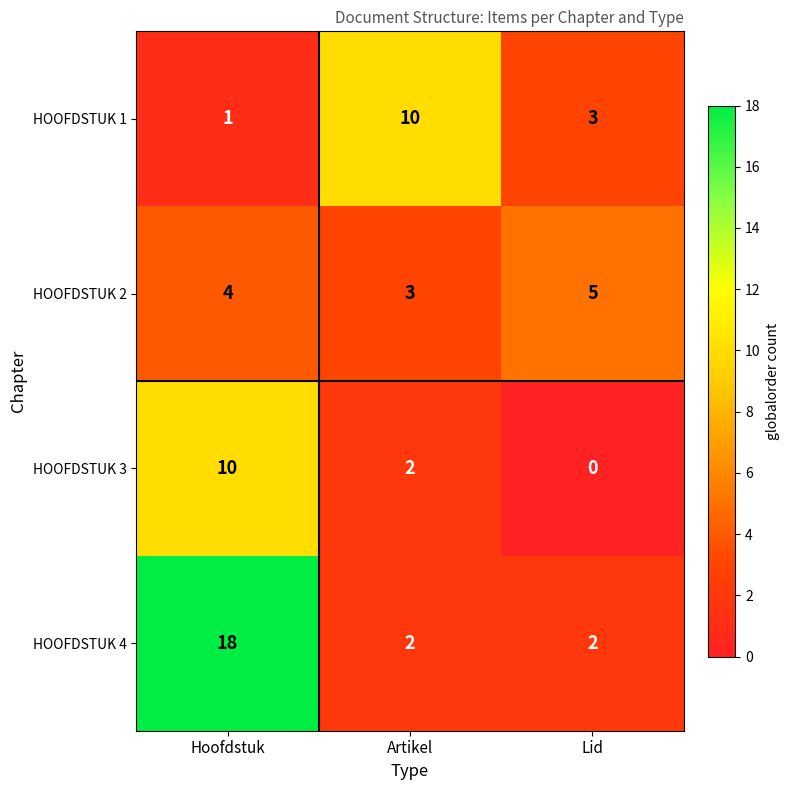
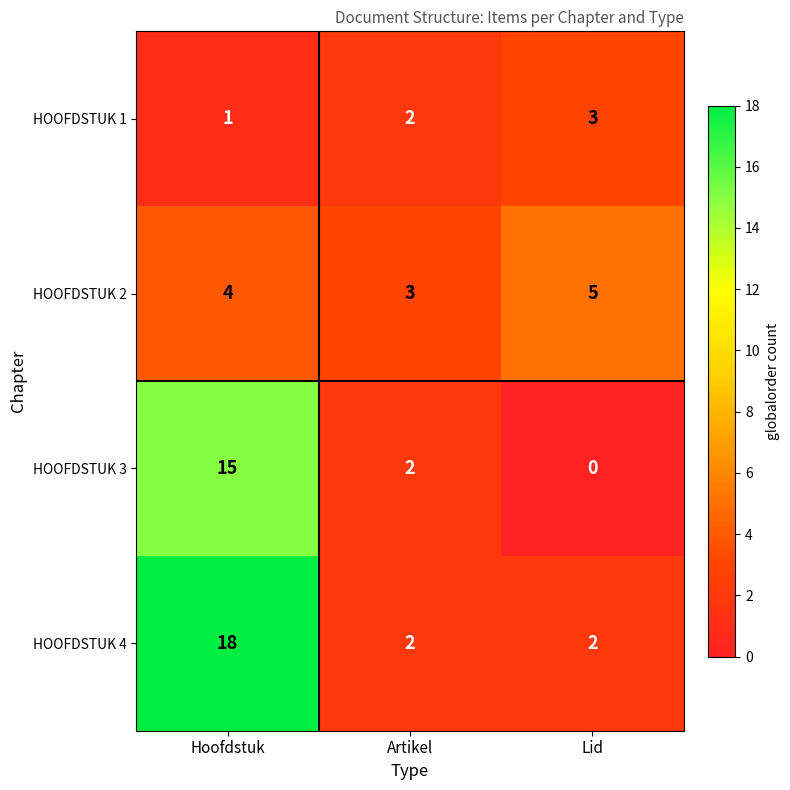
HOOFDSTUK 1, Artikel: 10 -> 2
HOOFDSTUK 3, Hoofdstuk: 10 -> 15
